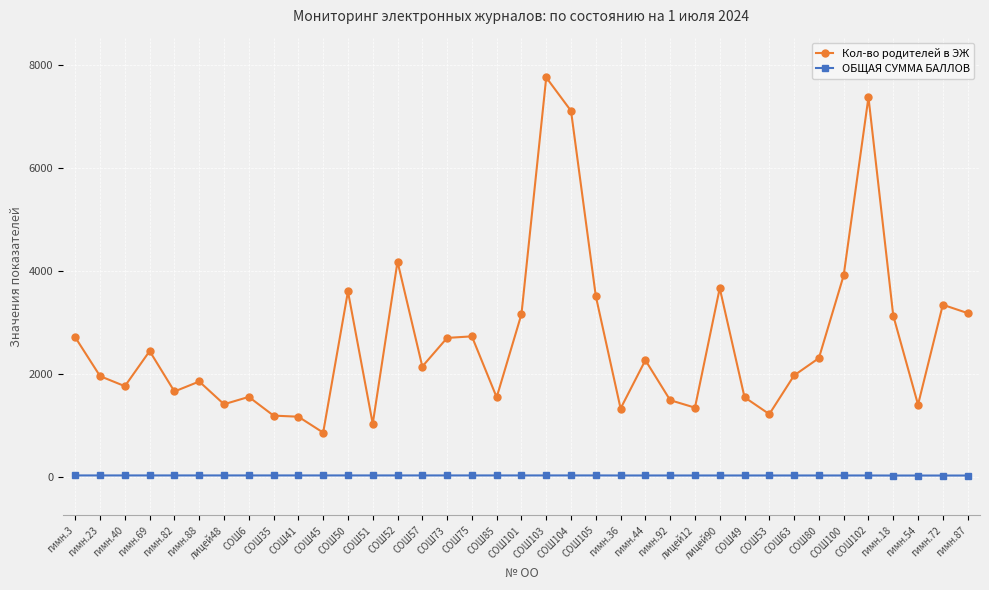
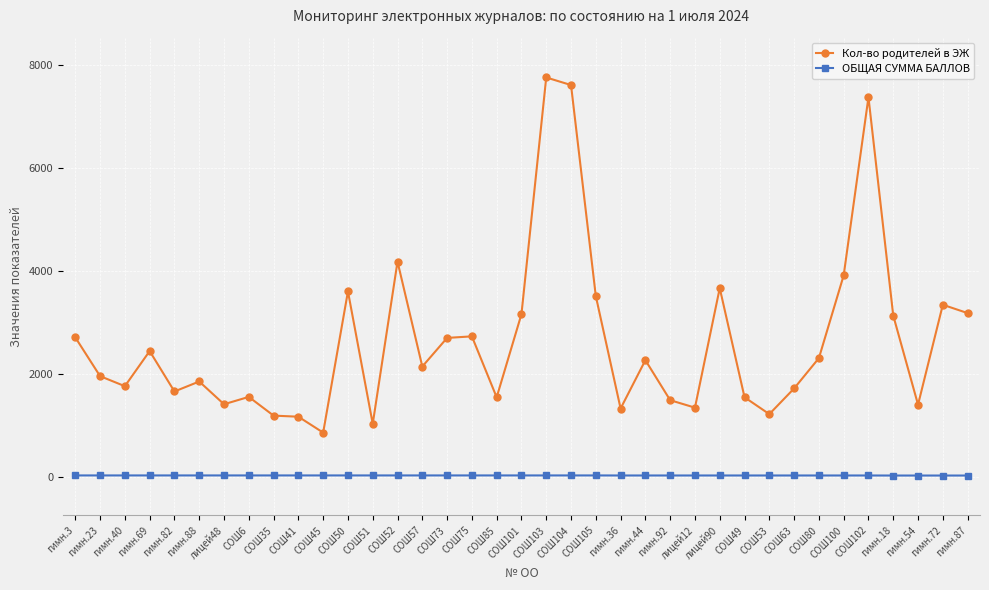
Кол-во родителей в ЭЖ, СОШ104: 7100 -> 7600
Кол-во родителей в ЭЖ, СОШ63: 2000 -> 1700
